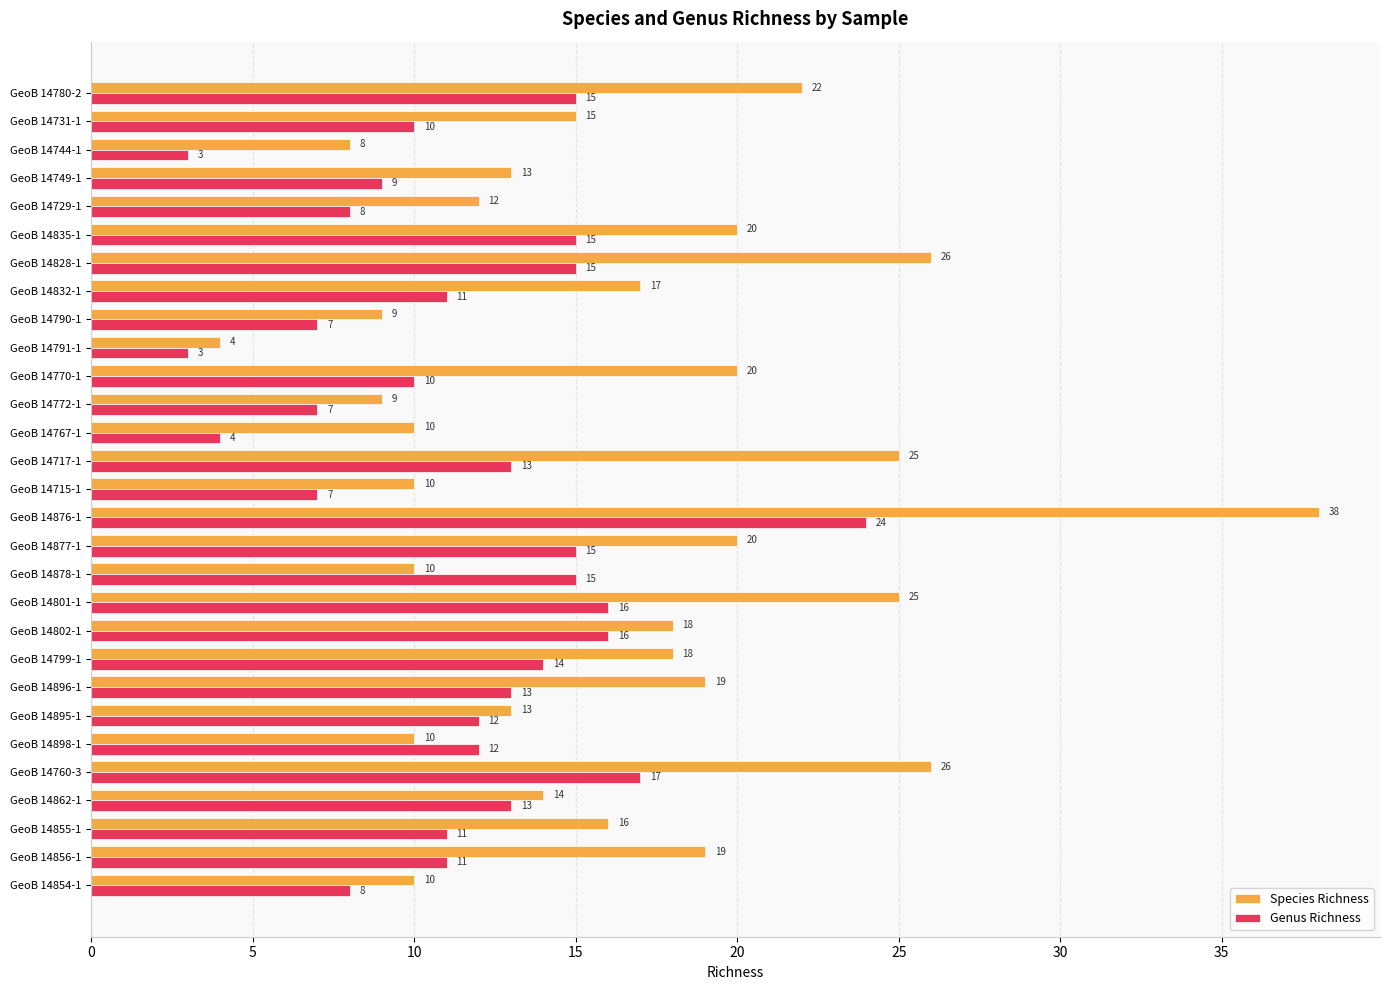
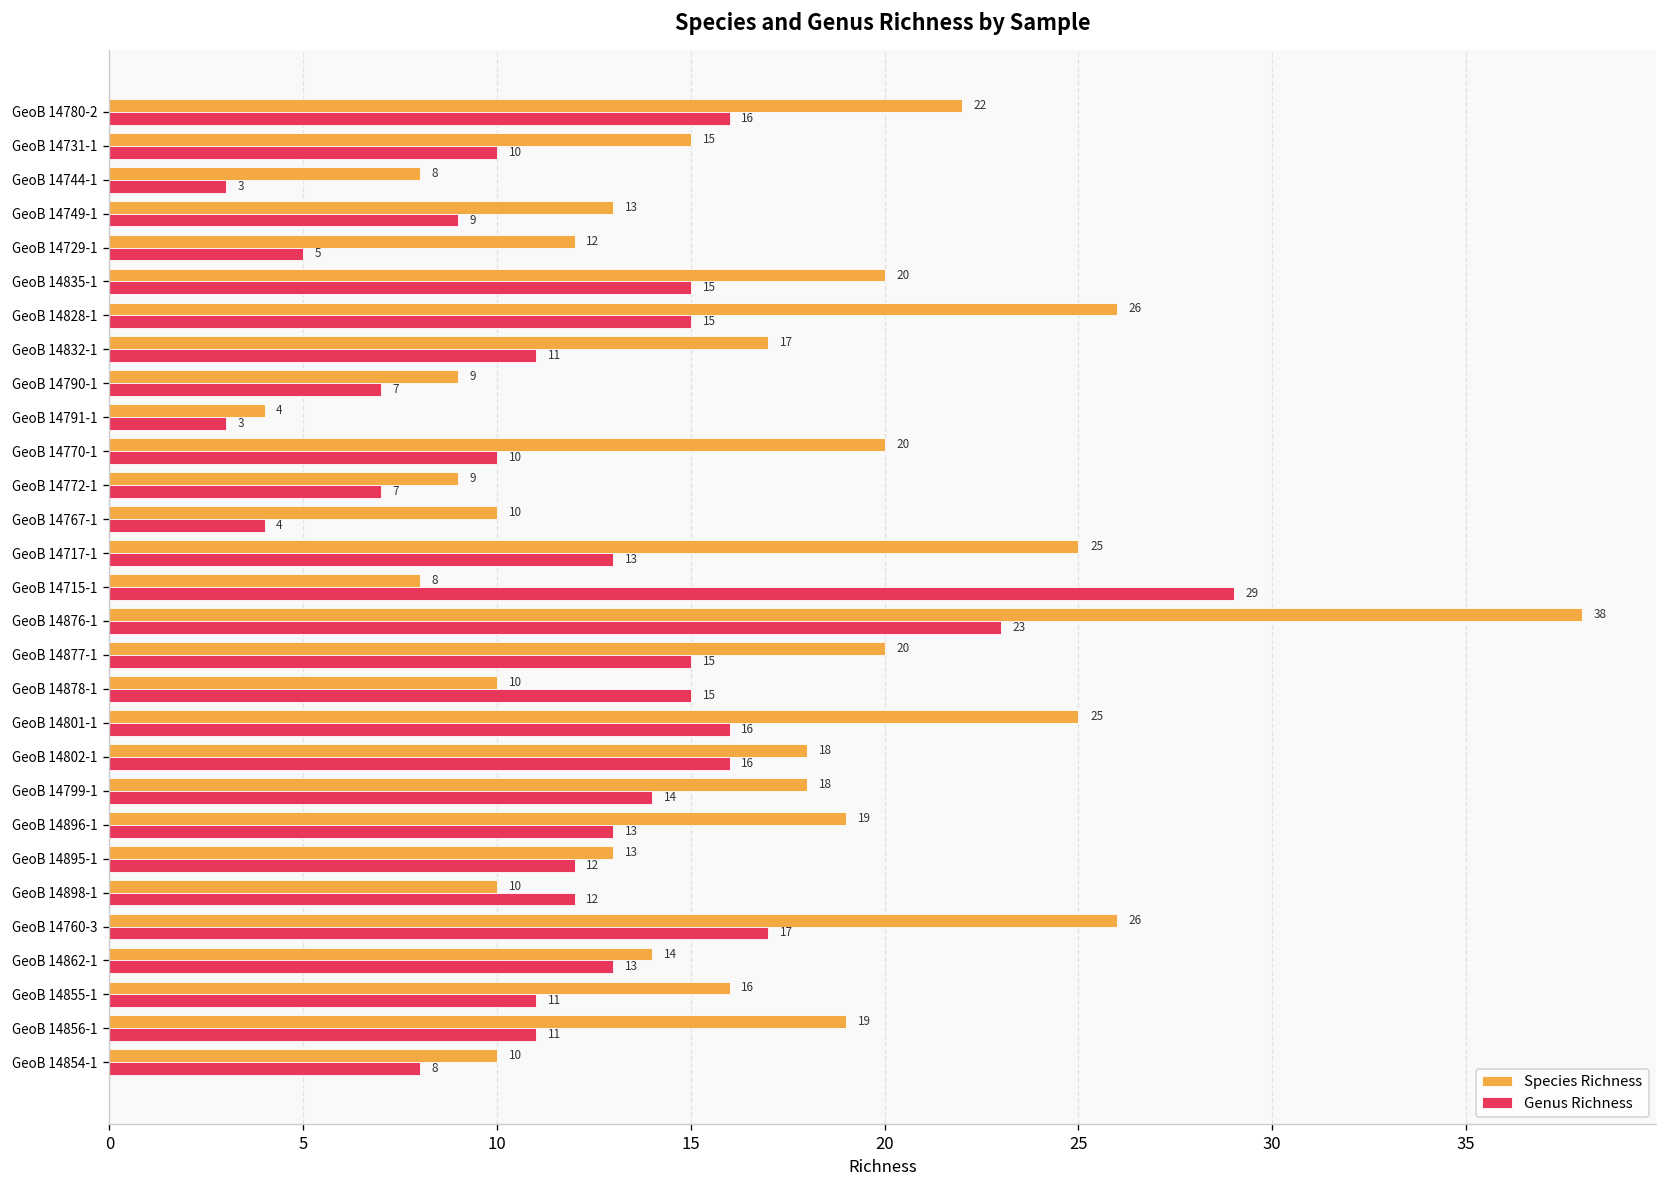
Genus Richness, GeoB 14780-2: 15 -> 16
Genus Richness, GeoB 14729-1: 8 -> 5
Species Richness, GeoB 14715-1: 10 -> 8
Genus Richness, GeoB 14715-1: 7 -> 29
Genus Richness, GeoB 14876-1: 24 -> 23
